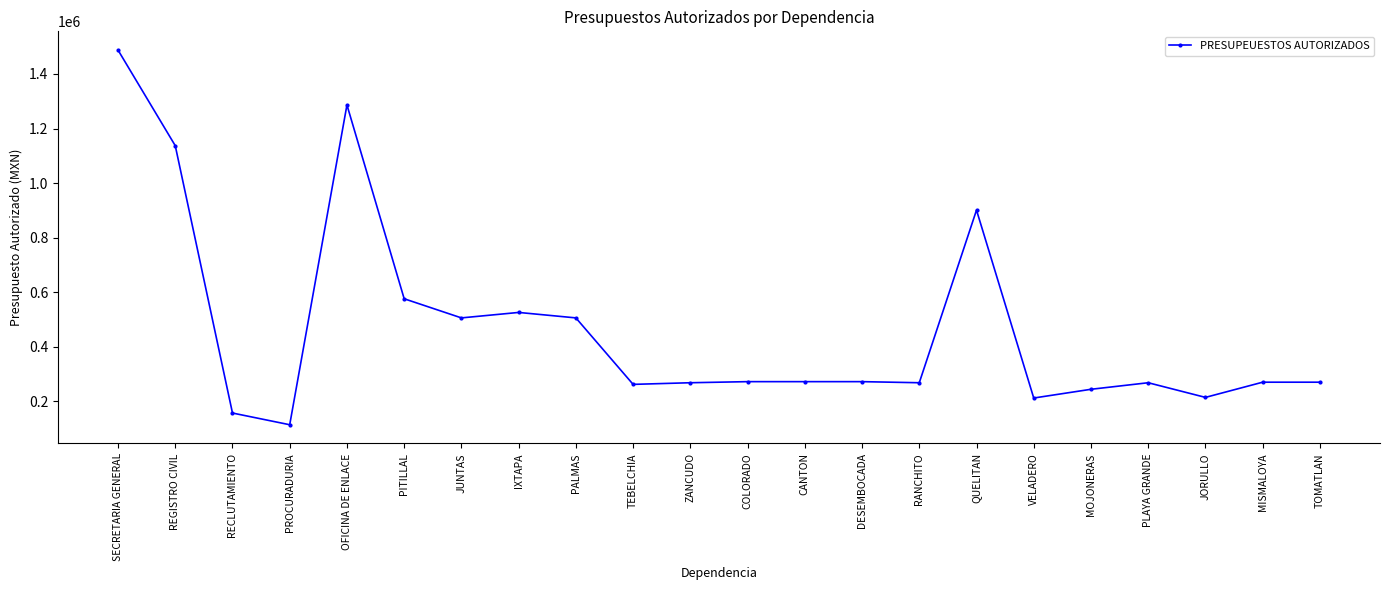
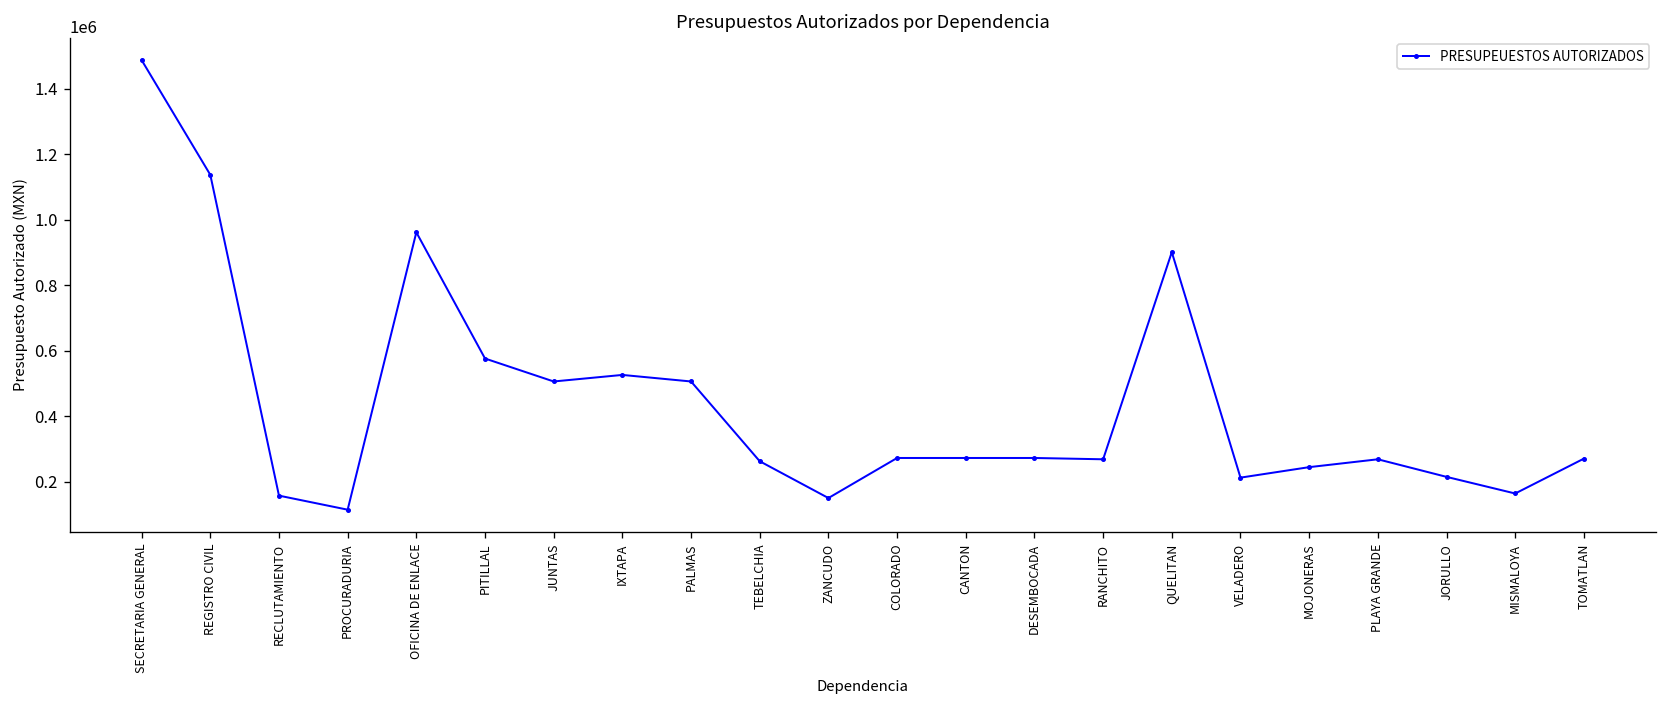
OFICINA DE ENLACE: 1290000 -> 960000
ZANCUDO: 270000 -> 150000
MISMALOYA: 270000 -> 160000
